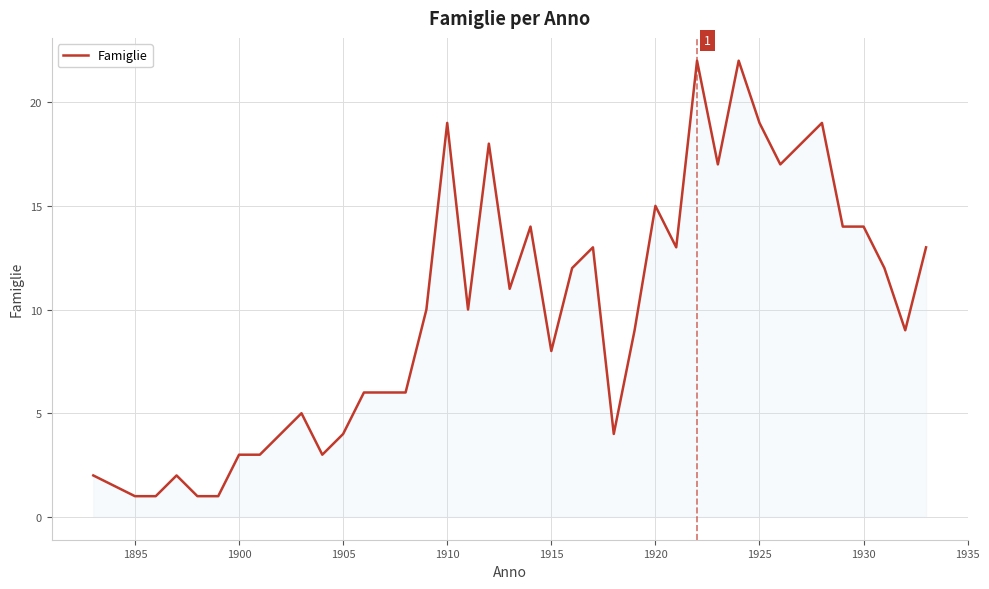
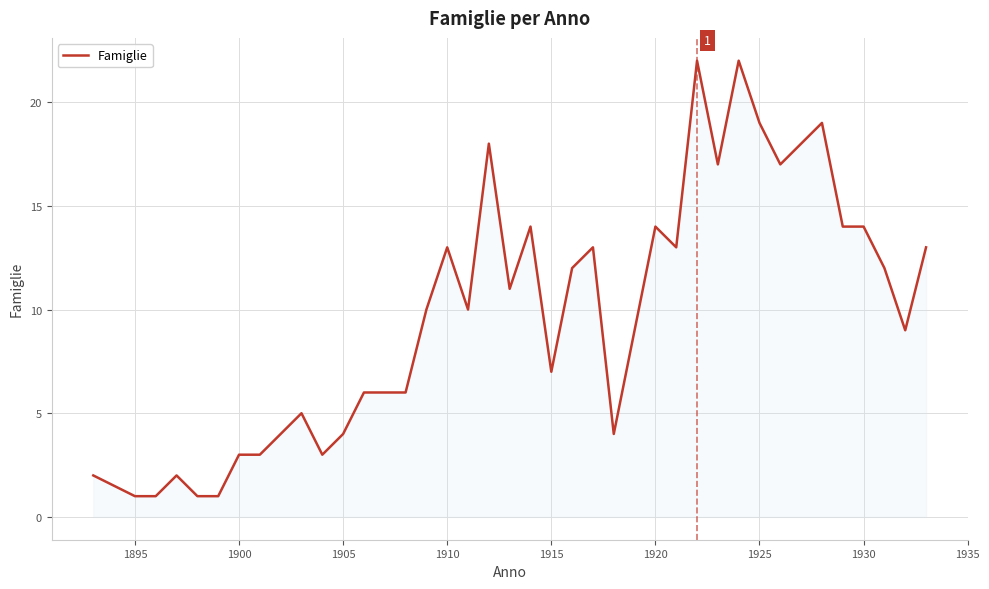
1910: 19 -> 13
1915: 8 -> 7
1920: 15 -> 14
